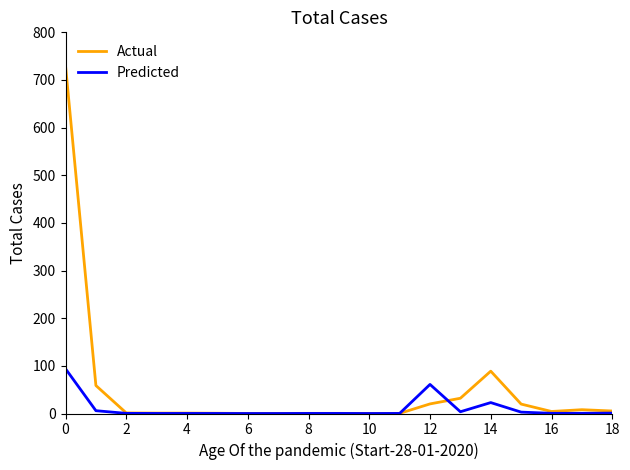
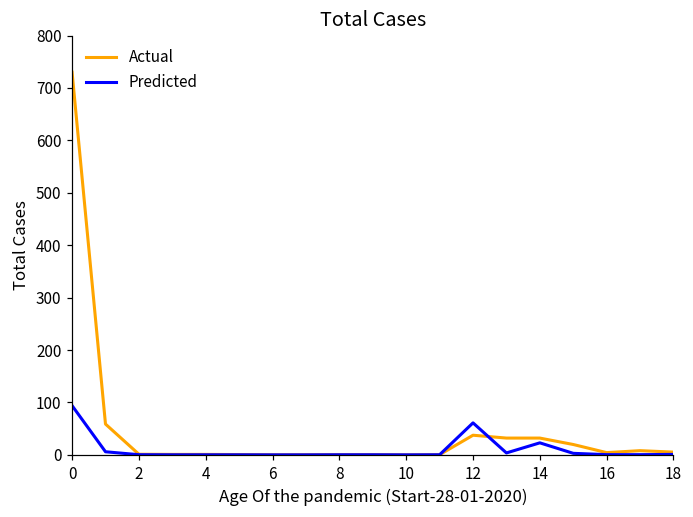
Actual, 12: 20 -> 40
Actual, 14: 90 -> 30
